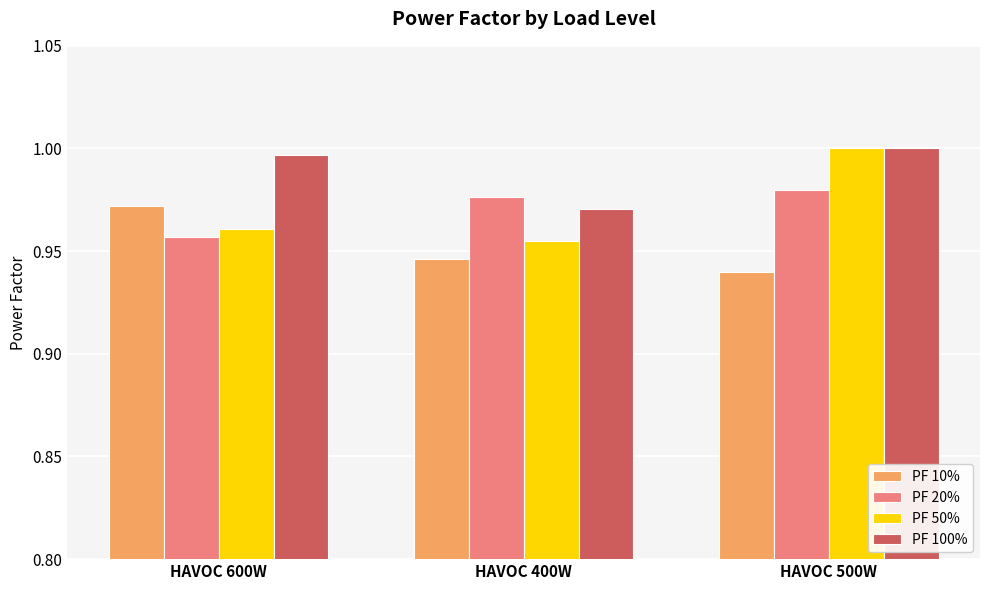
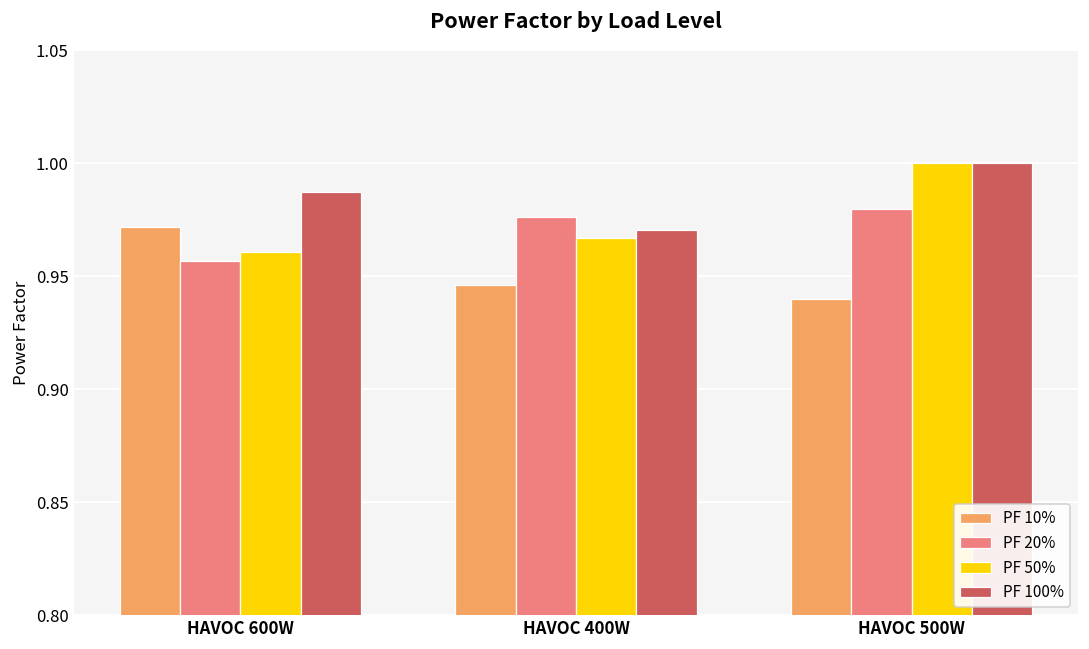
PF 100%, HAVOC 600W: 0.997 -> 0.987
PF 50%, HAVOC 400W: 0.955 -> 0.967
